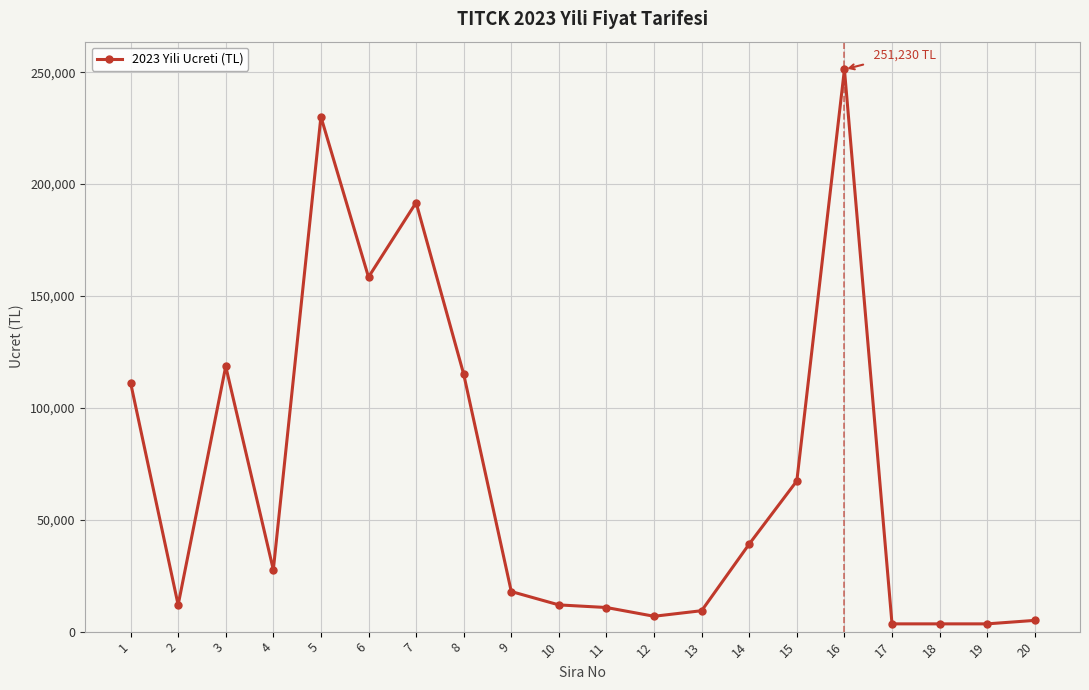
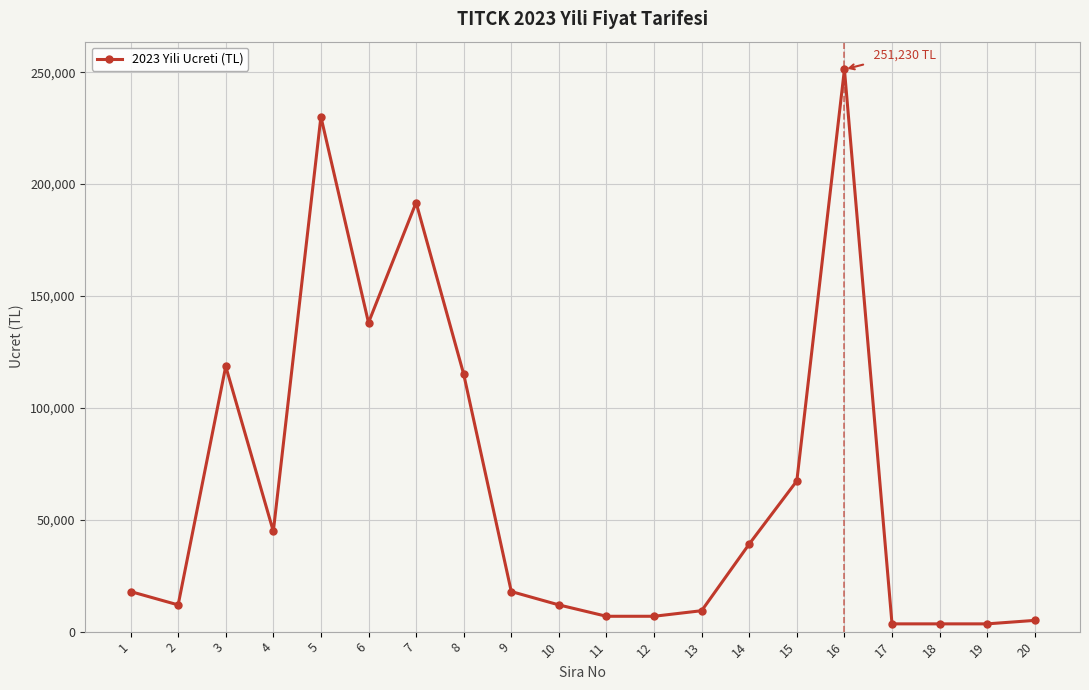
1: 111,000 -> 18,000
4: 28,000 -> 45,000
6: 158,000 -> 138,000
11: 11,000 -> 7,000
